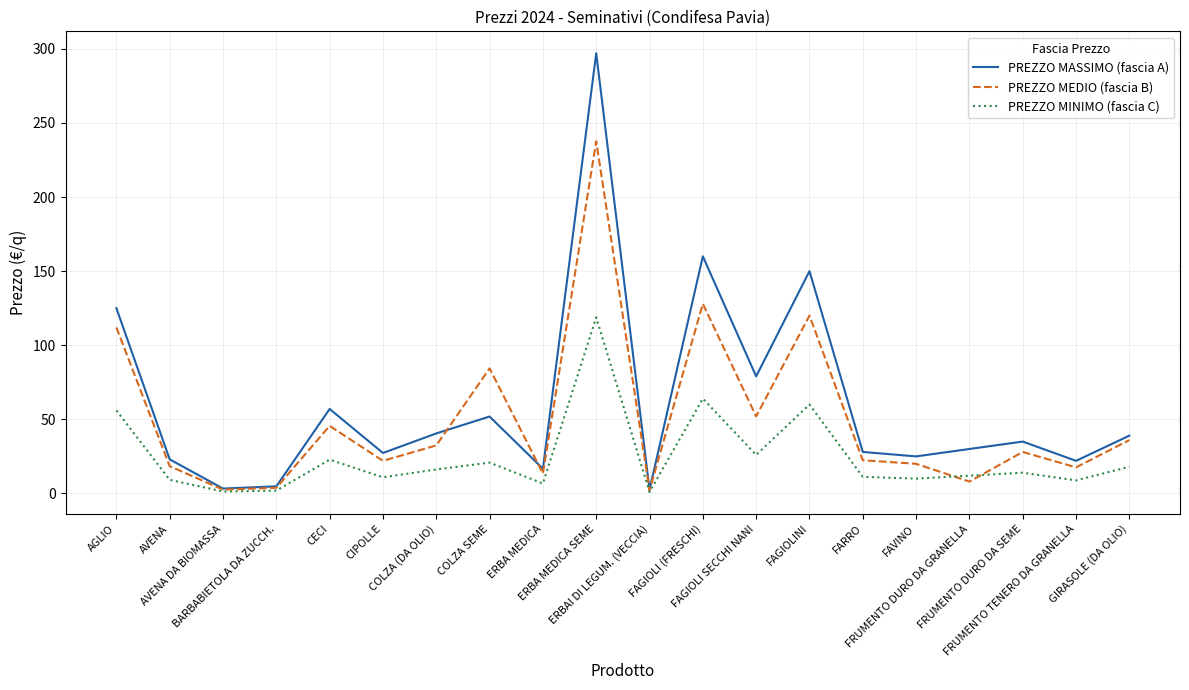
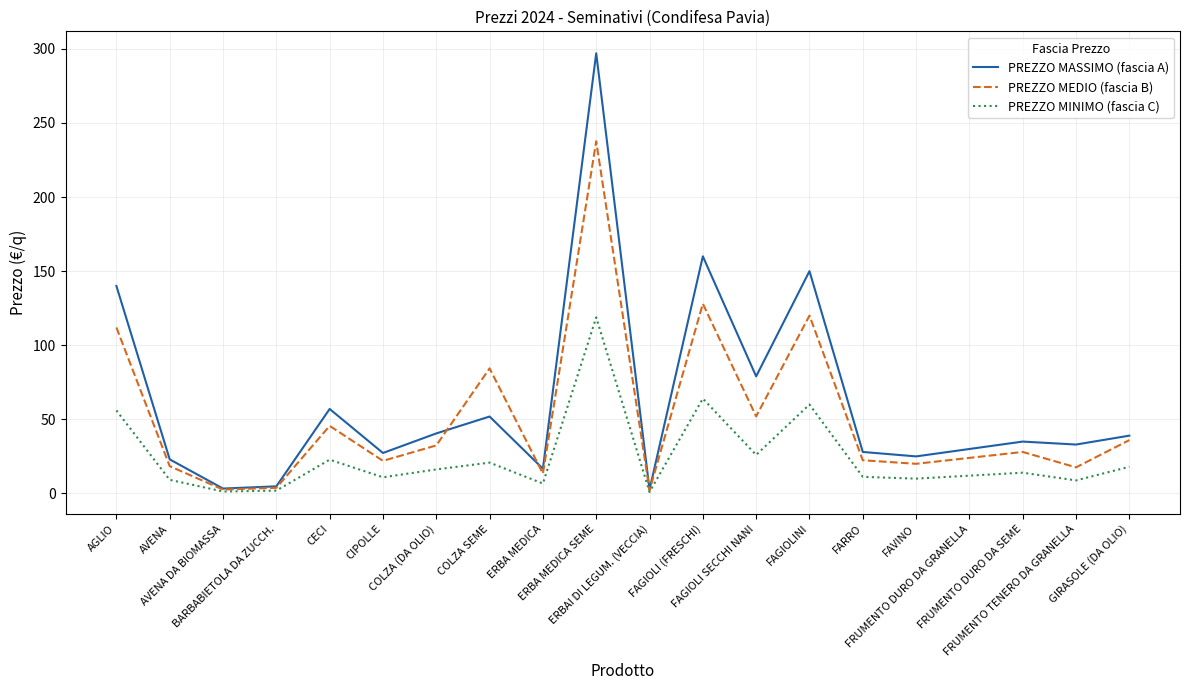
PREZZO MASSIMO (fascia A), AGLIO: 125 -> 140
PREZZO MEDIO (fascia B), FRUMENTO DURO DA GRANELLA: 8 -> 24
PREZZO MASSIMO (fascia A), FRUMENTO TENERO DA GRANELLA: 22 -> 33
